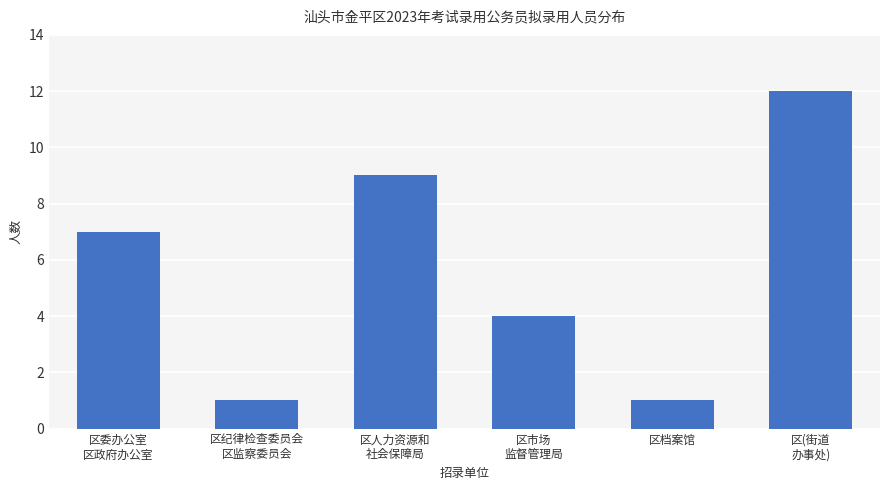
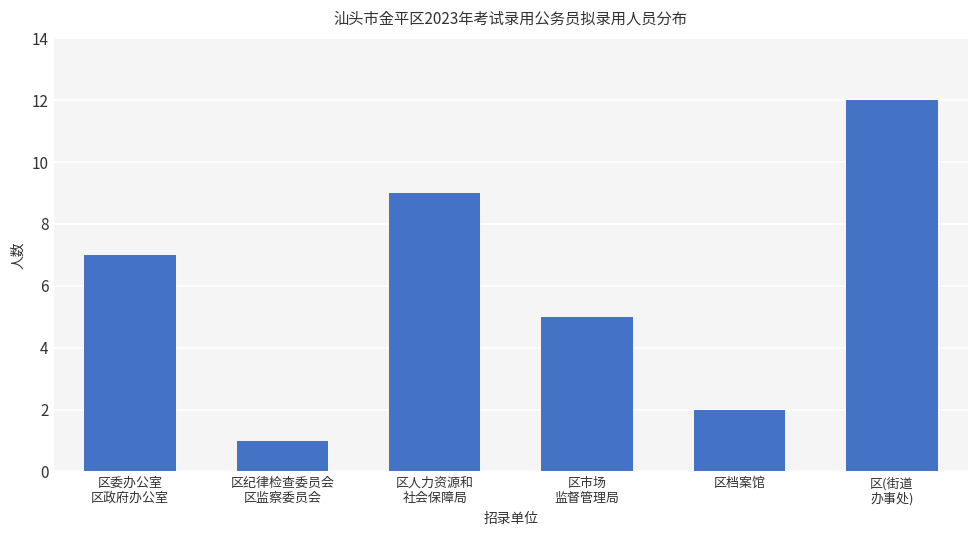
区市场 监督管理局: 4 -> 5
区档案馆: 1 -> 2
